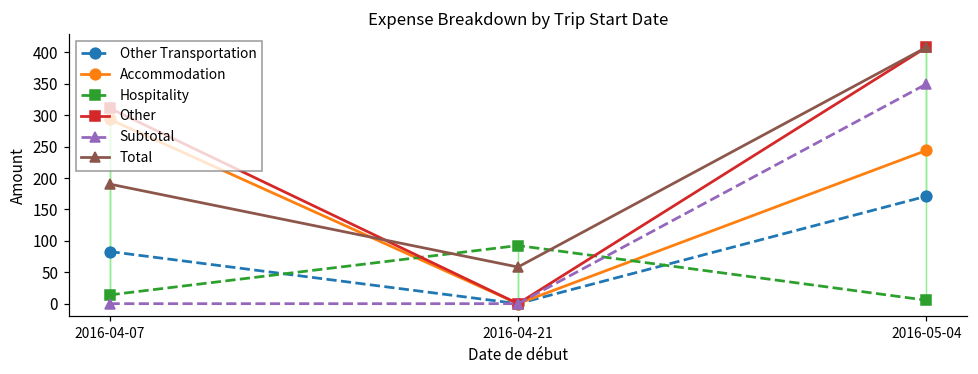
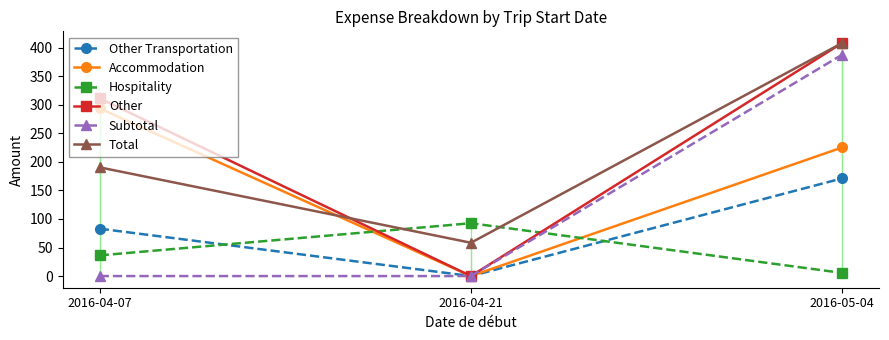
Hospitality, 2016-04-07: 10 -> 40
Accommodation, 2016-05-04: 240 -> 230
Subtotal, 2016-05-04: 350 -> 390
